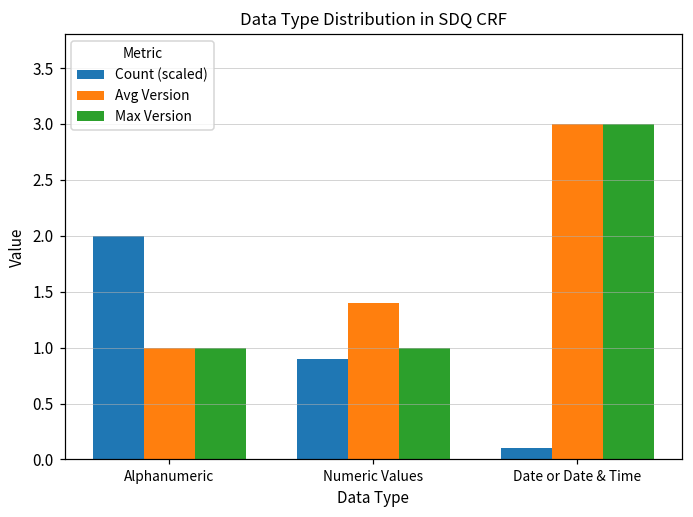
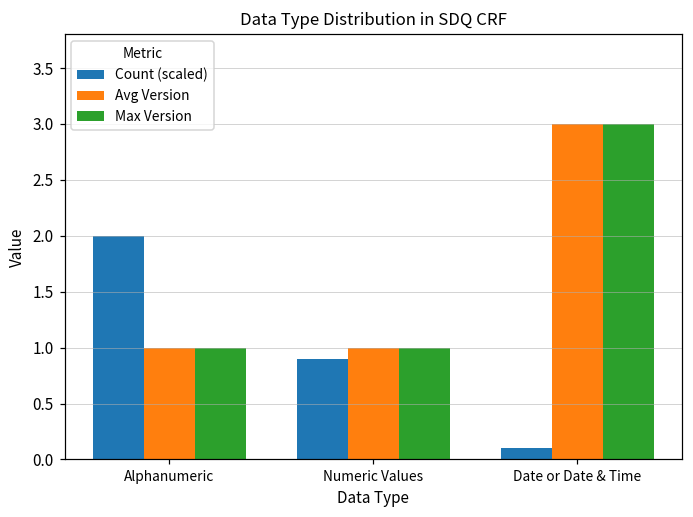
Avg Version, Numeric Values: 1.4 -> 1.0
